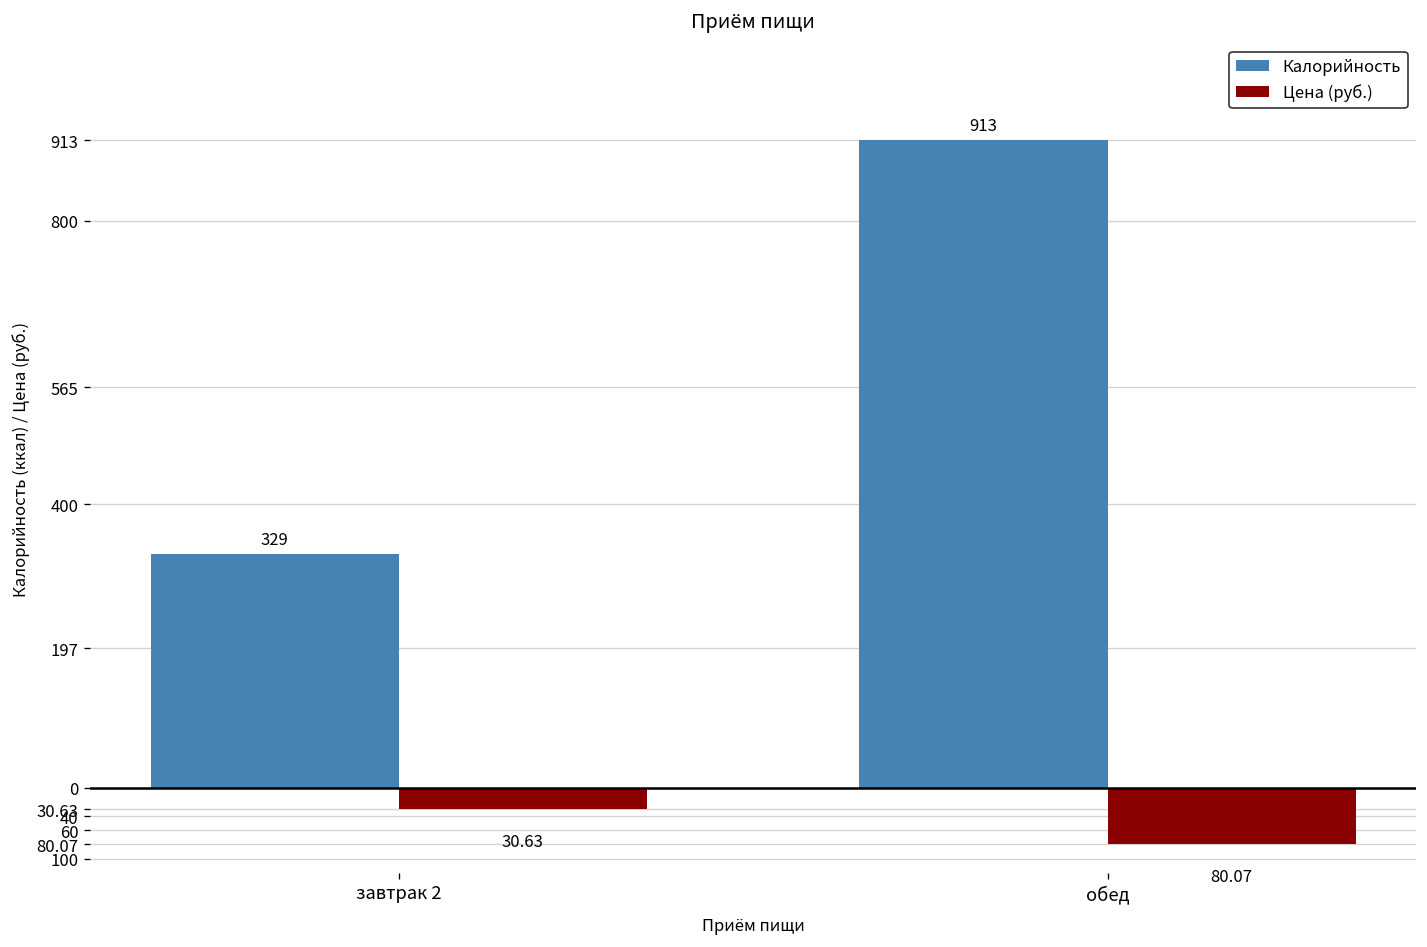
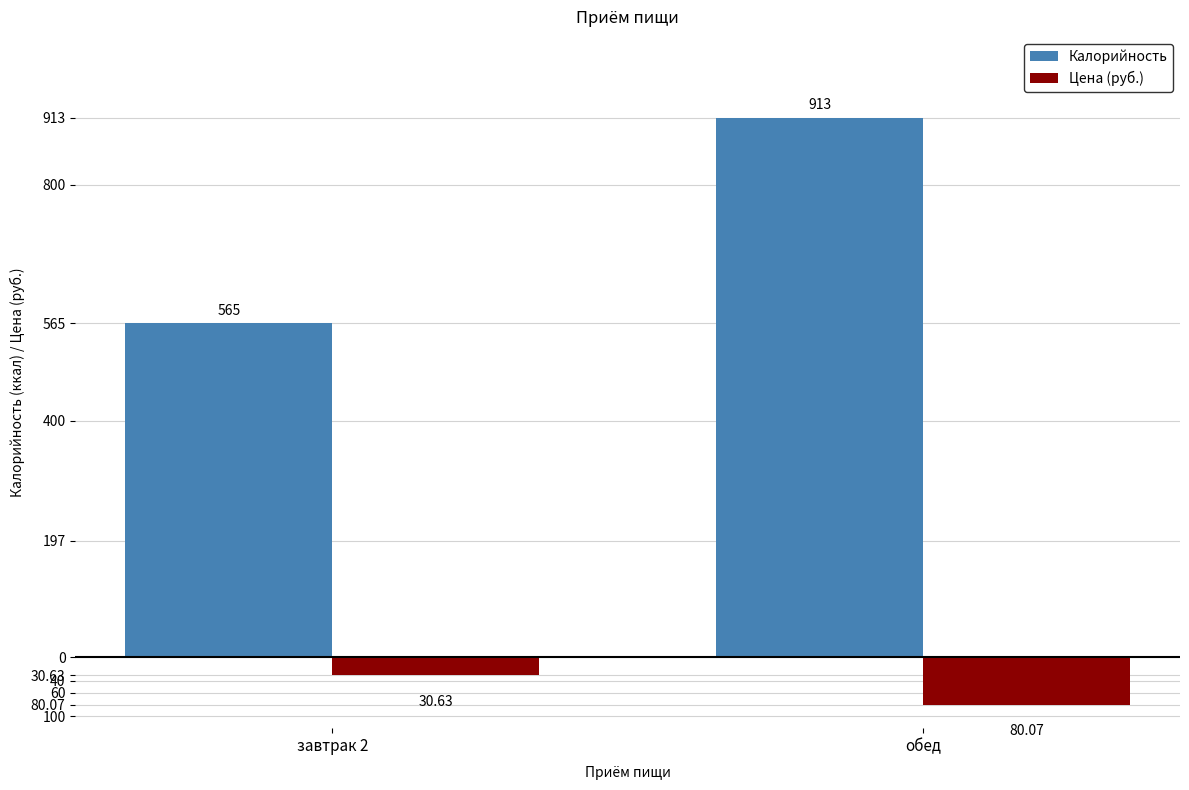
Калорийность, завтрак 2: 329 -> 565
